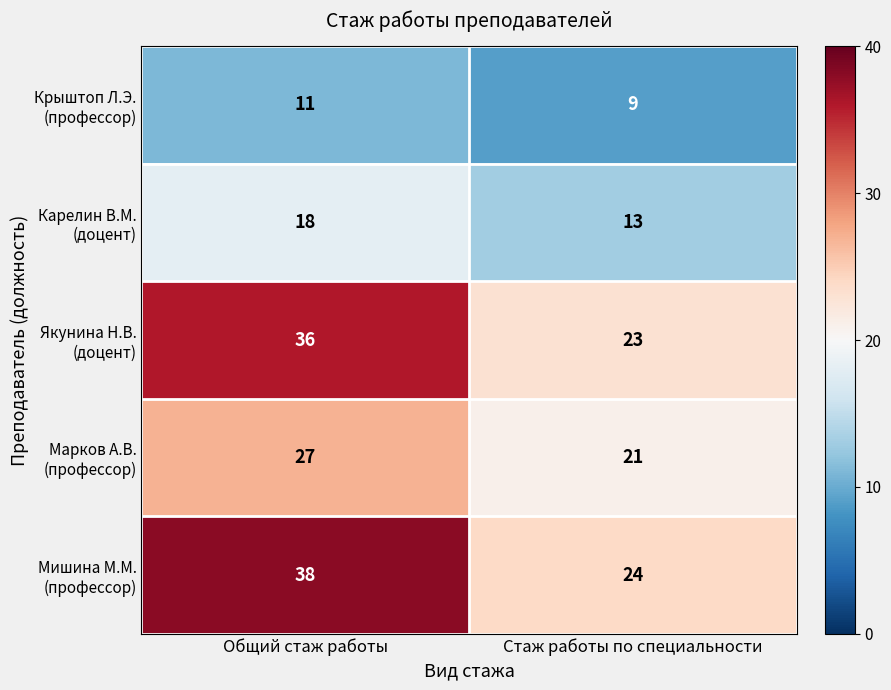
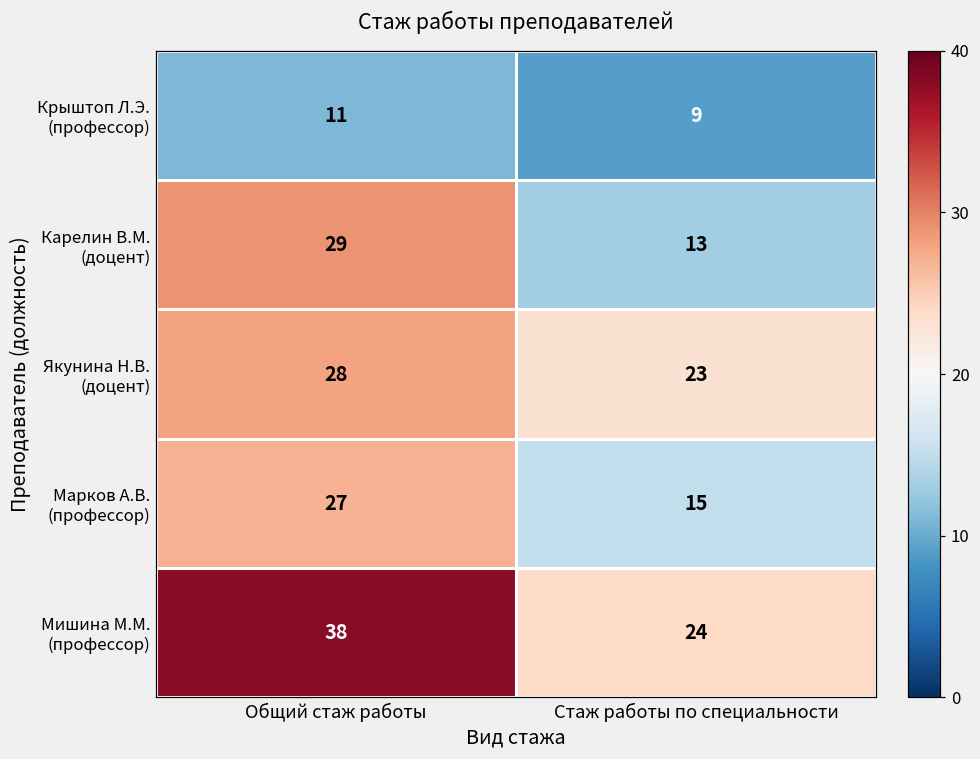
Карелин В.М. (доцент), Общий стаж работы: 18 -> 29
Якунина Н.В. (доцент), Общий стаж работы: 36 -> 28
Марков А.В. (профессор), Стаж работы по специальности: 21 -> 15
